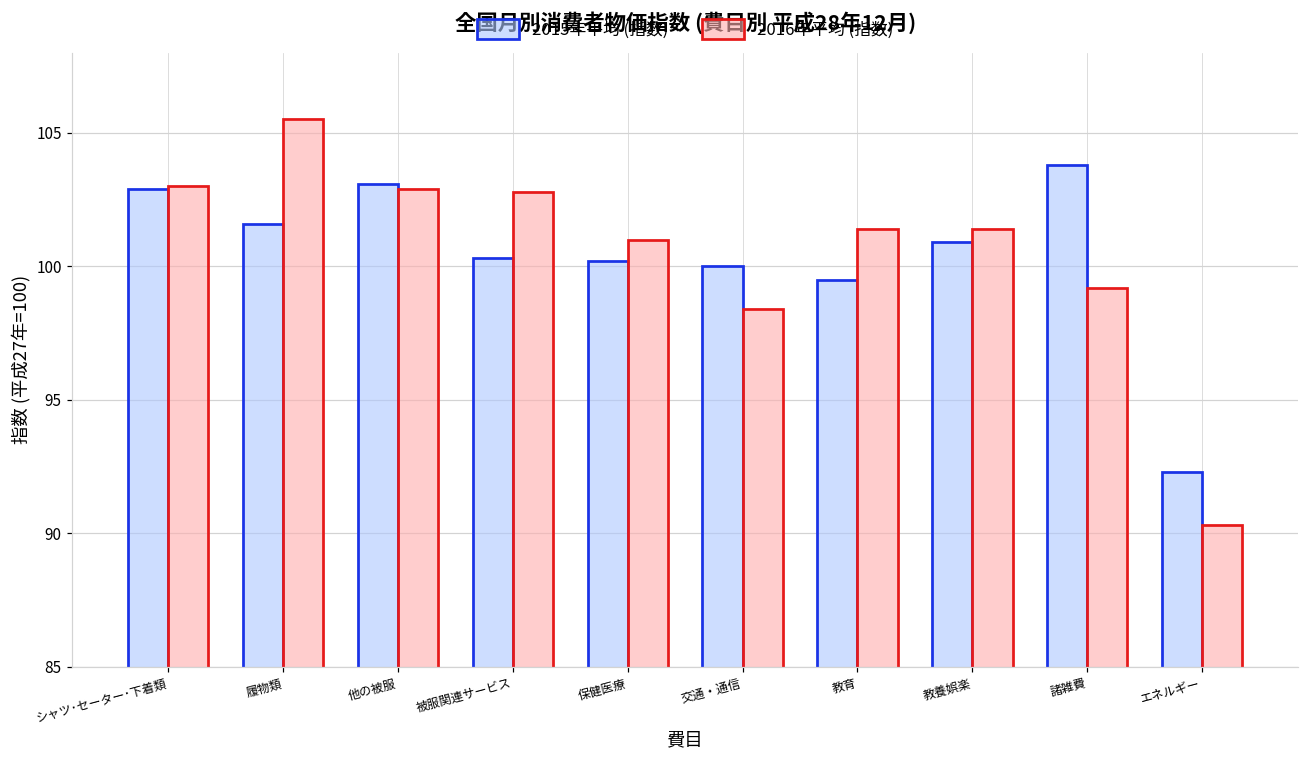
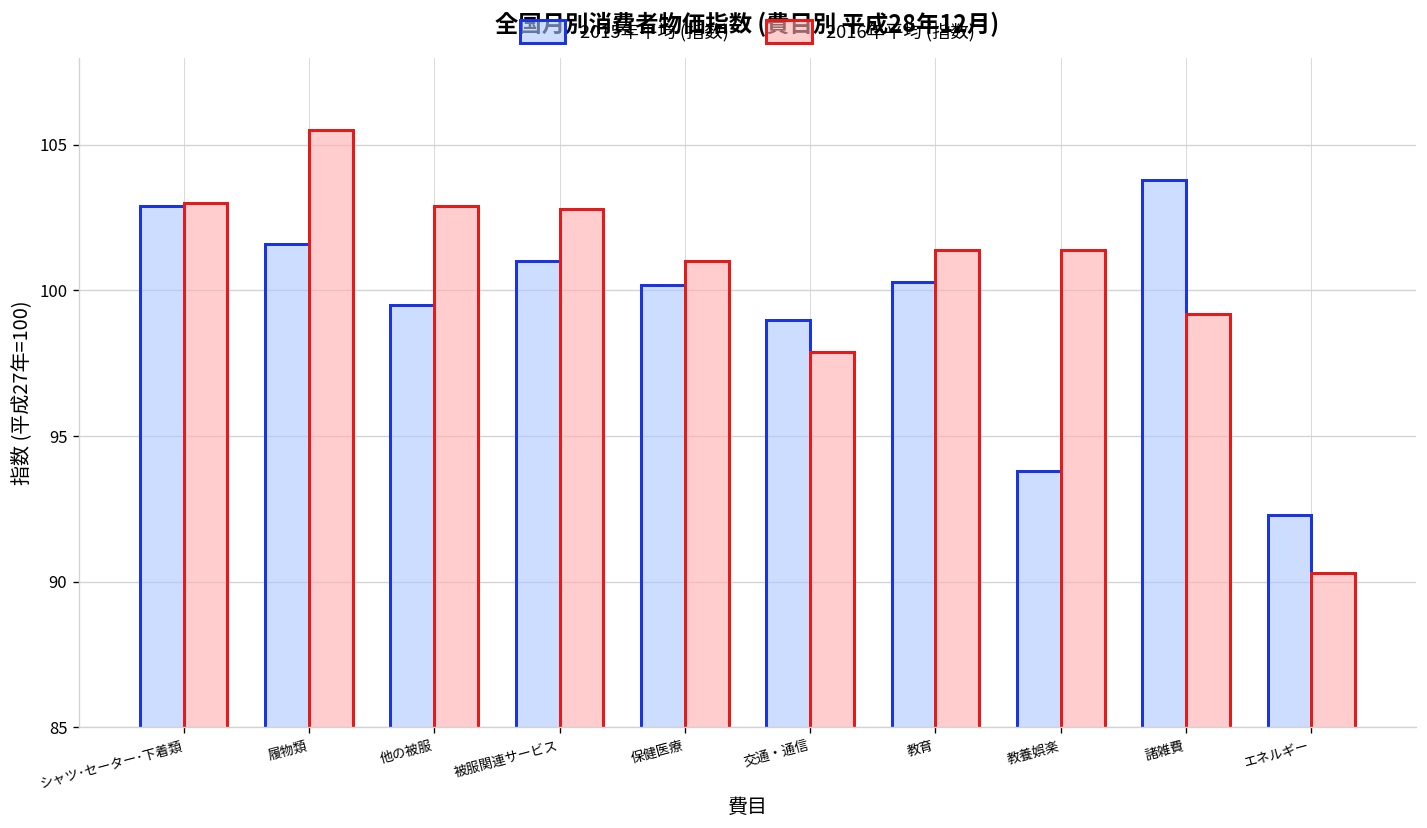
2015年平均 (指数), 他の被服: 103.1 -> 99.5
2015年平均 (指数), 被服関連サービス: 100.3 -> 101.0
2015年平均 (指数), 交通・通信: 100 -> 99
2016年平均 (指数), 交通・通信: 98.4 -> 97.9
2015年平均 (指数), 教育: 99.5 -> 100.3
2015年平均 (指数), 教養娯楽: 100.9 -> 93.8
